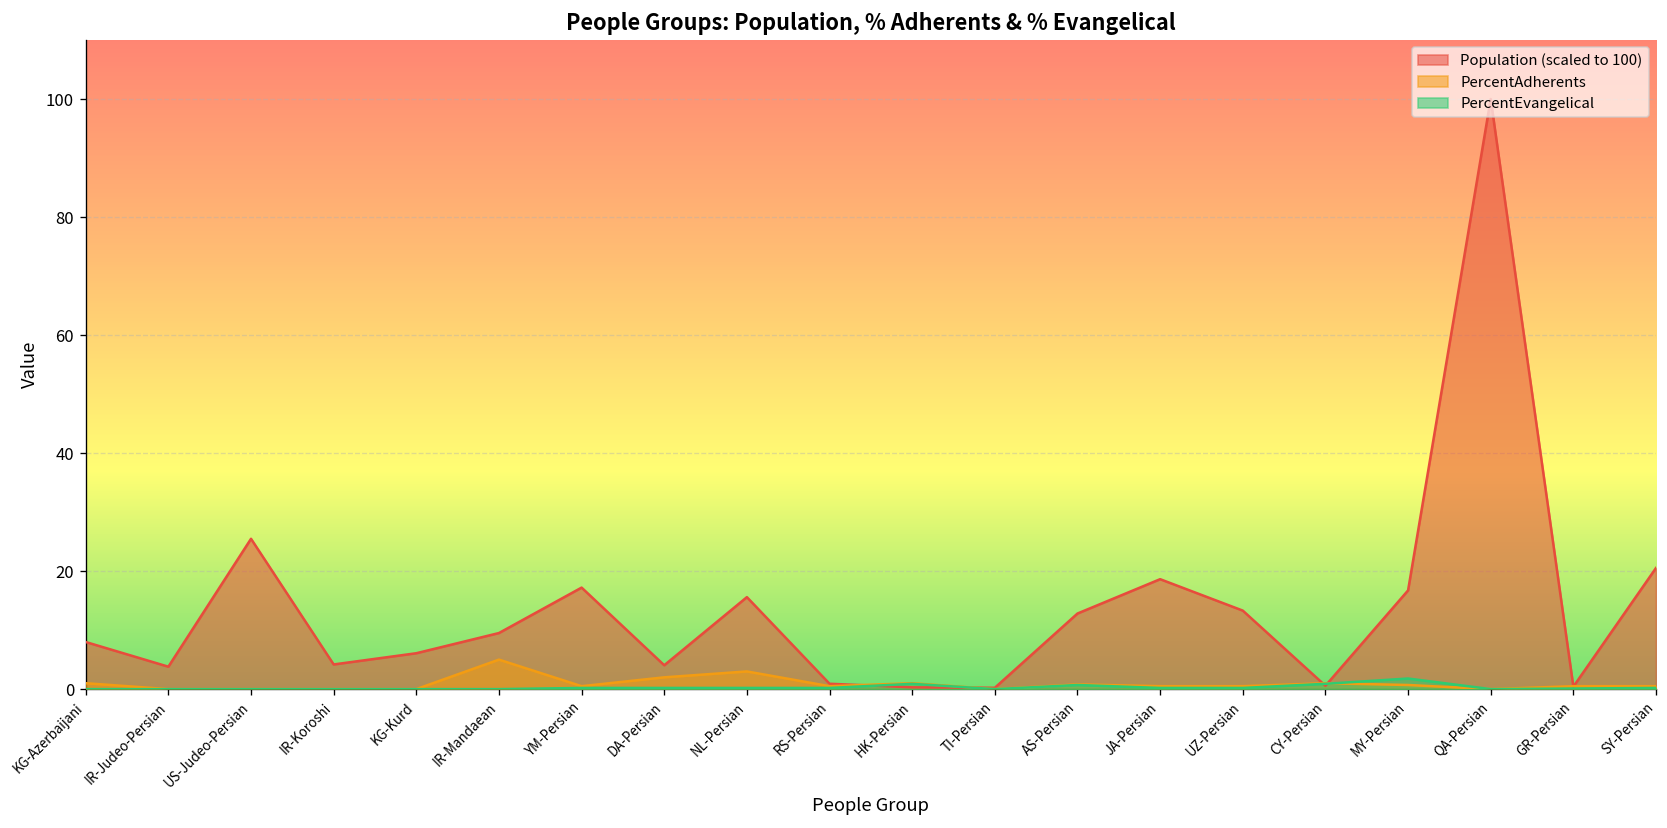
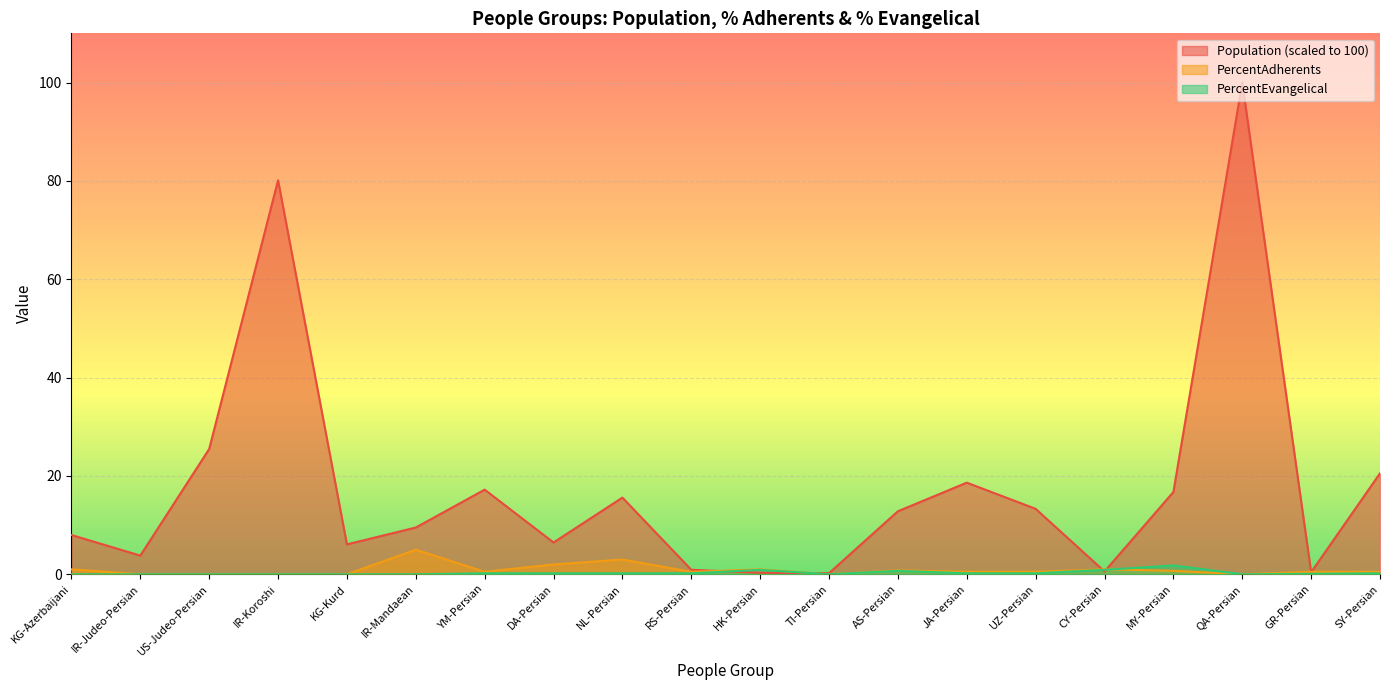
Population (scaled to 100), IR-Koroshi: 4 -> 80
Population (scaled to 100), DA-Persian: 4 -> 6
